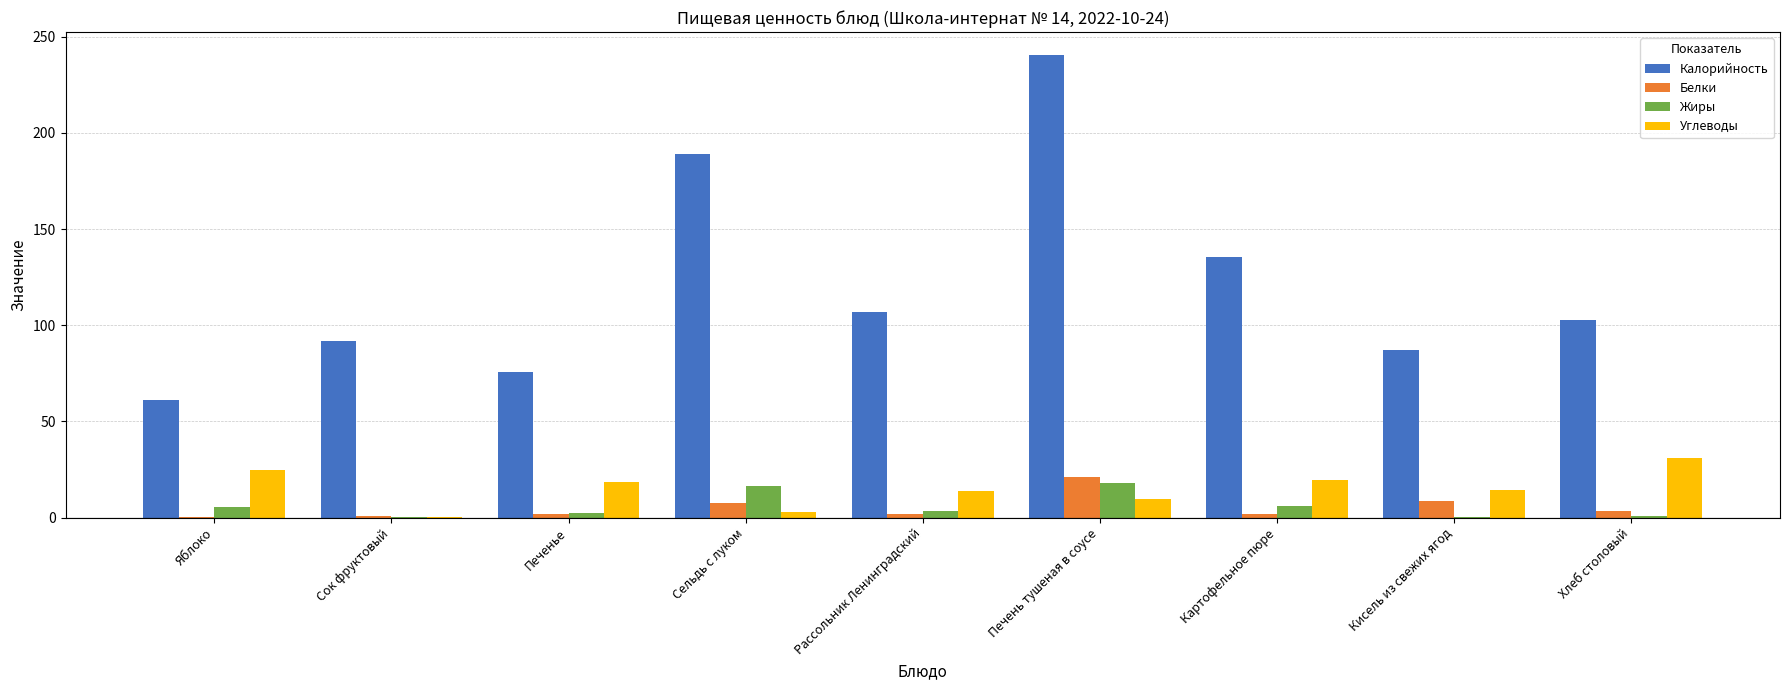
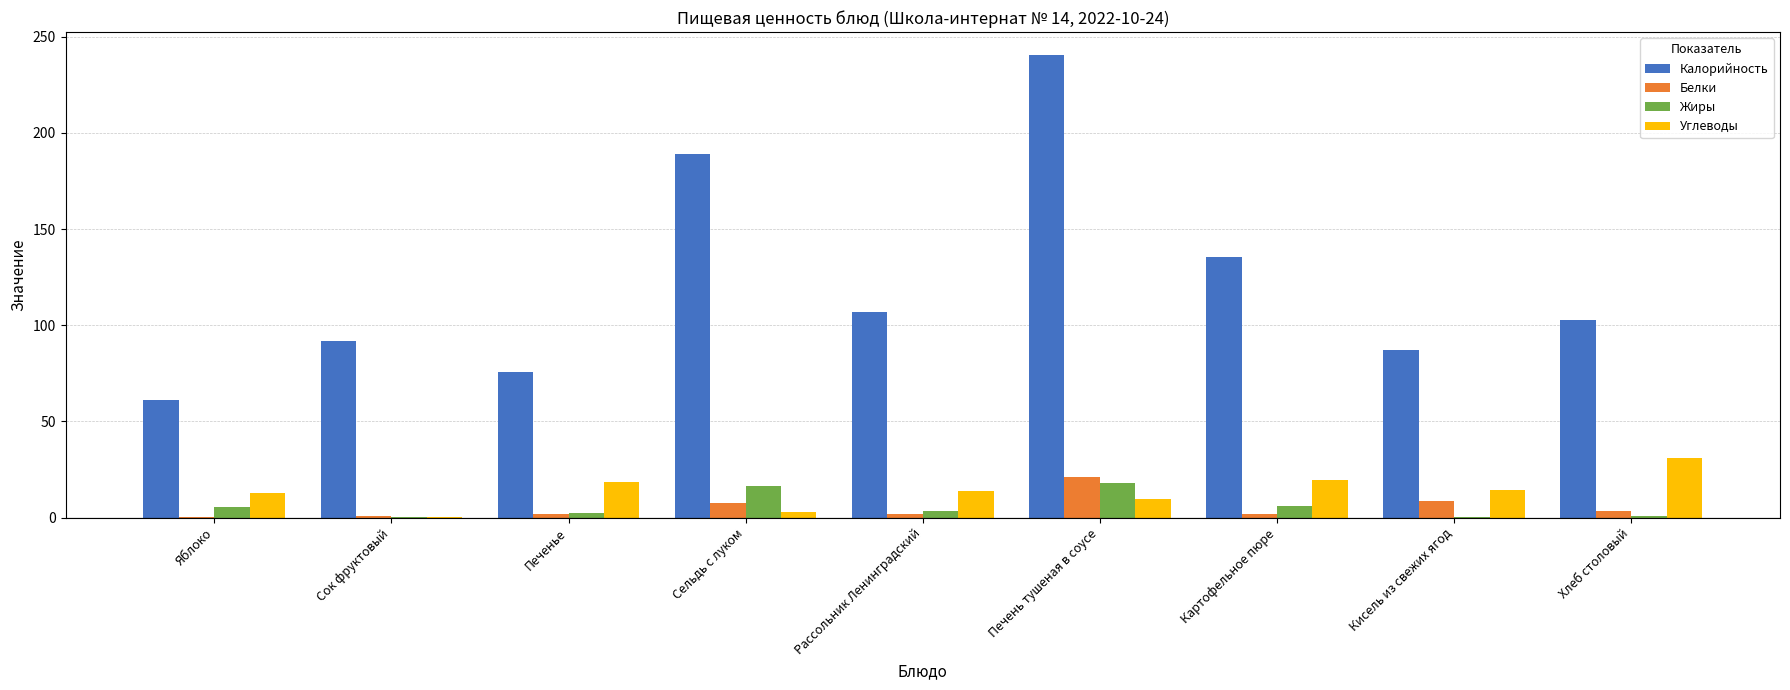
Углеводы, Яблоко: 25 -> 13
